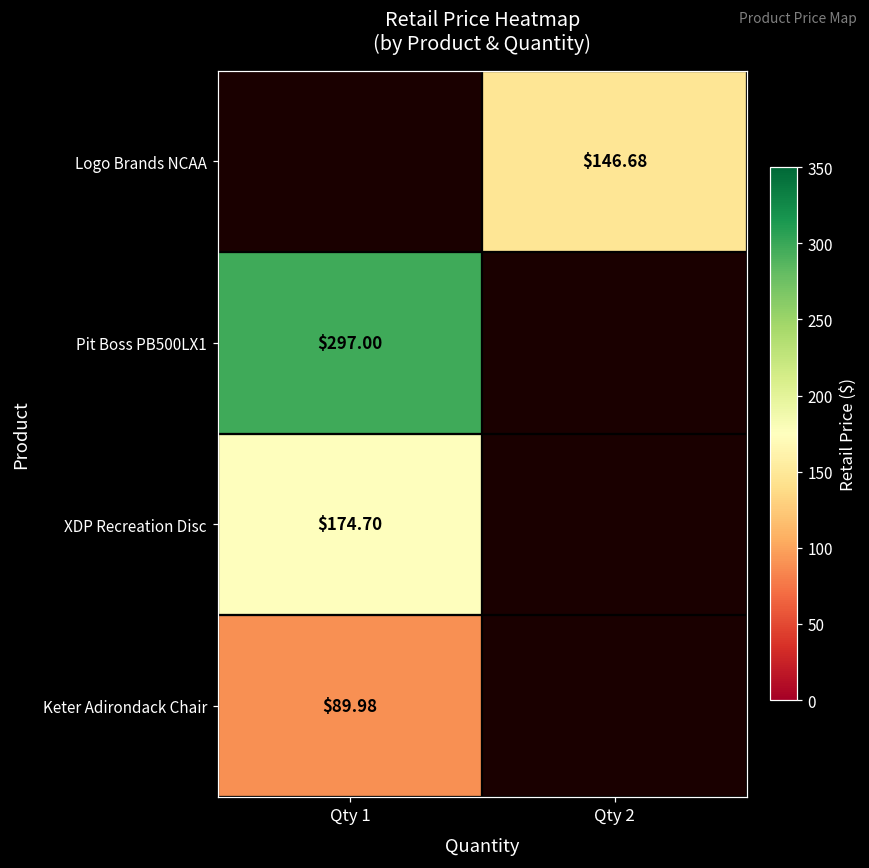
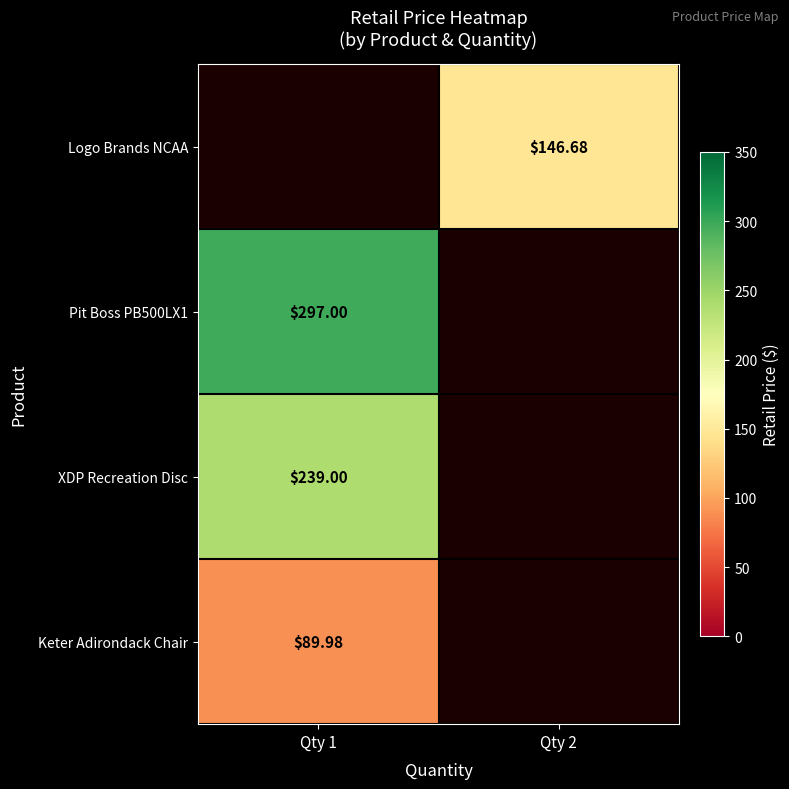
XDP Recreation Disc, Qty 1: $174.70 -> $239.00
